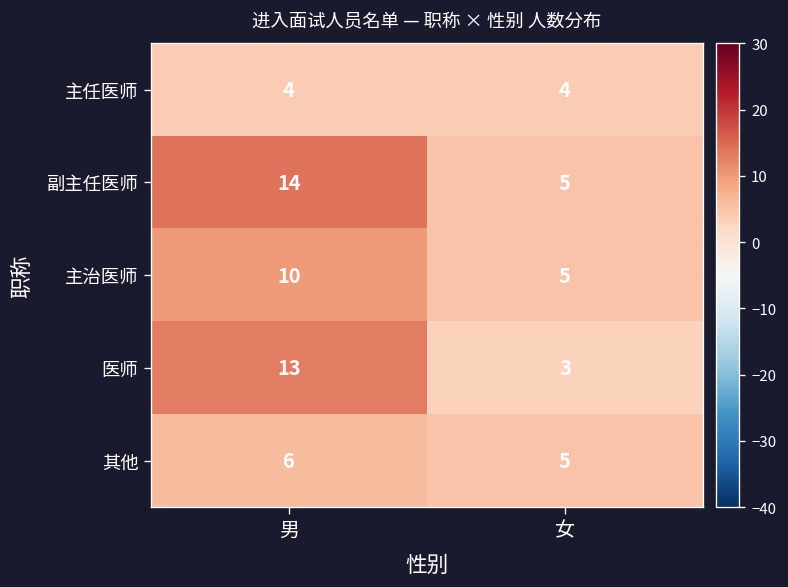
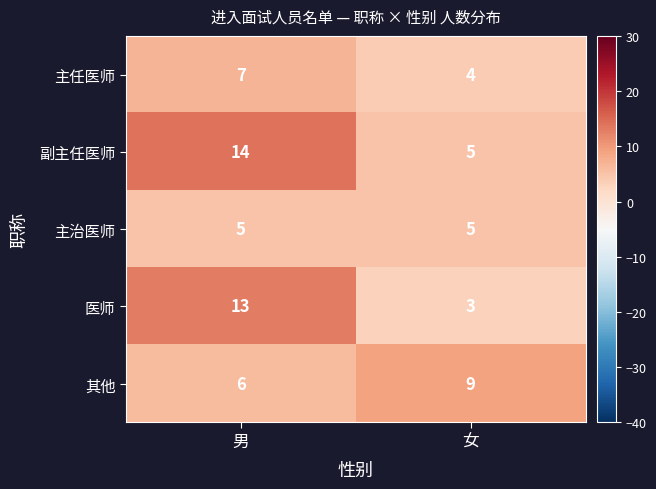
主任医师, 男: 4 -> 7
主治医师, 男: 10 -> 5
其他, 女: 5 -> 9
